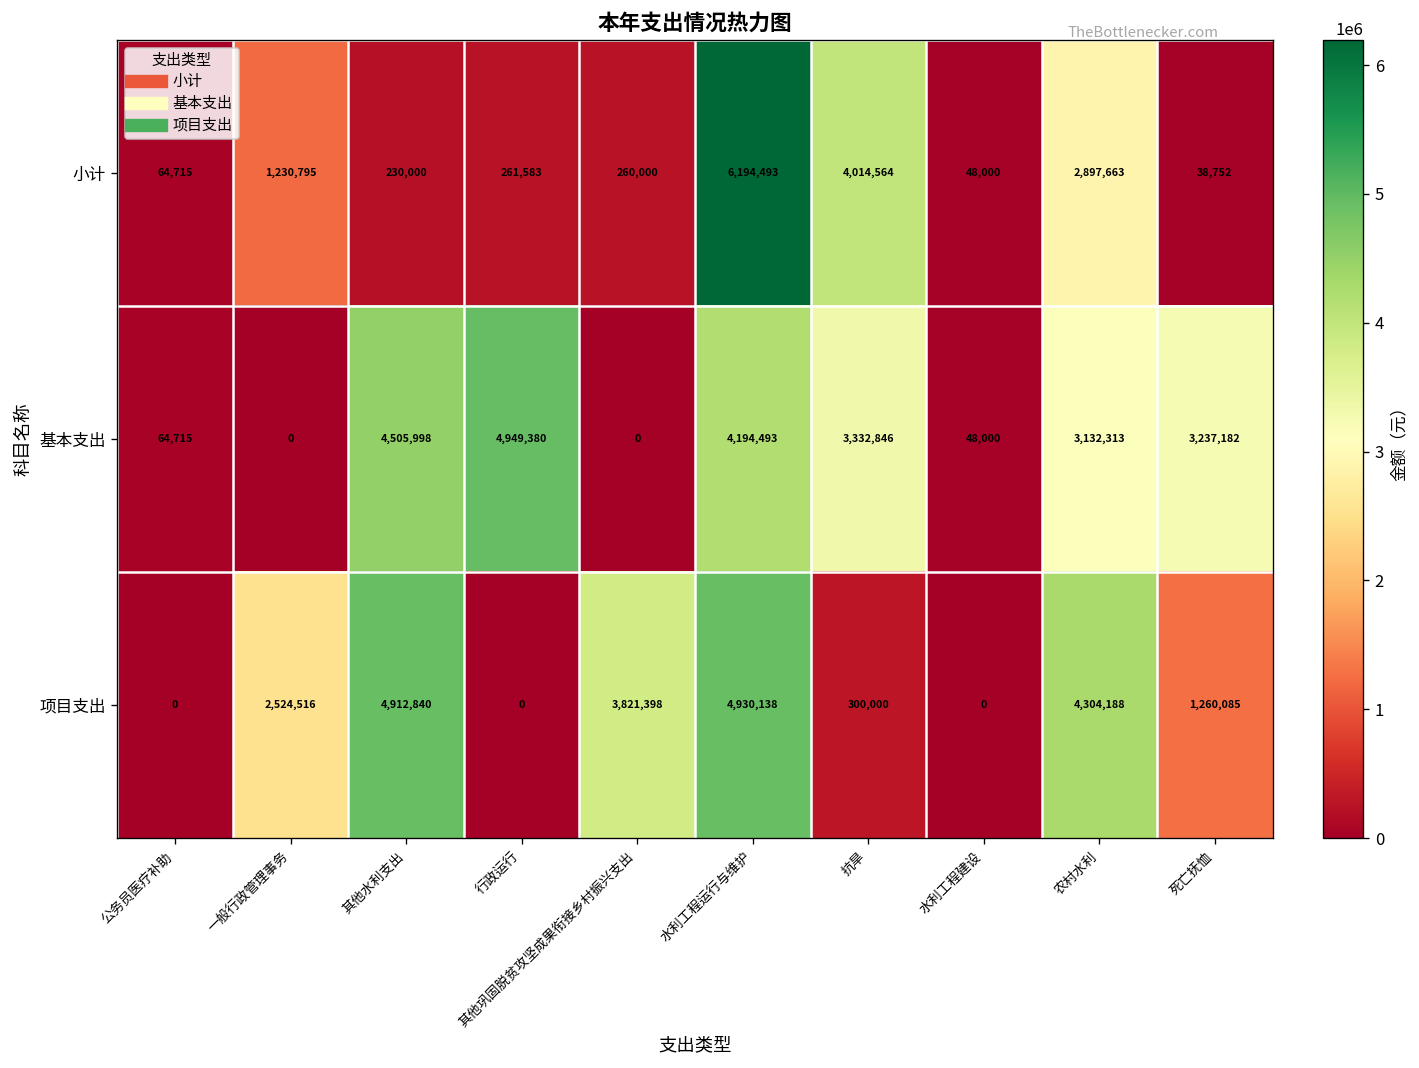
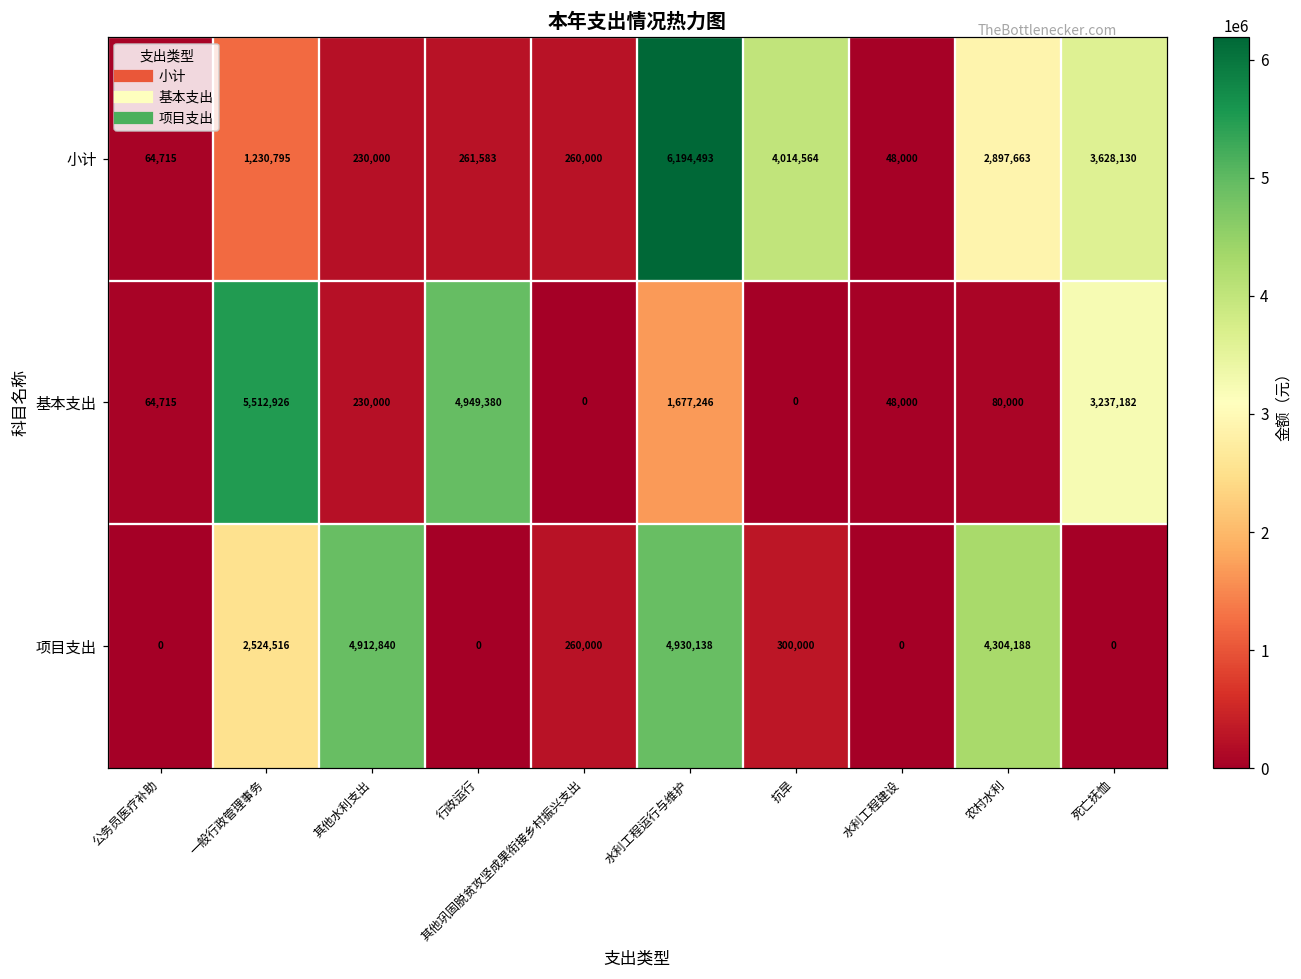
小计, 死亡抚恤: 38,752 -> 3,628,130
基本支出, 一般行政管理事务: 0 -> 5,512,926
基本支出, 其他水利支出: 4,505,998 -> 230,000
基本支出, 水利工程运行与维护: 4,194,493 -> 1,677,246
基本支出, 抗旱: 3,332,846 -> 0
基本支出, 农村水利: 3,132,313 -> 80,000
项目支出, 其他巩固脱贫攻坚成果衔接乡村振兴支出: 3,821,398 -> 260,000
项目支出, 死亡抚恤: 1,260,085 -> 0
